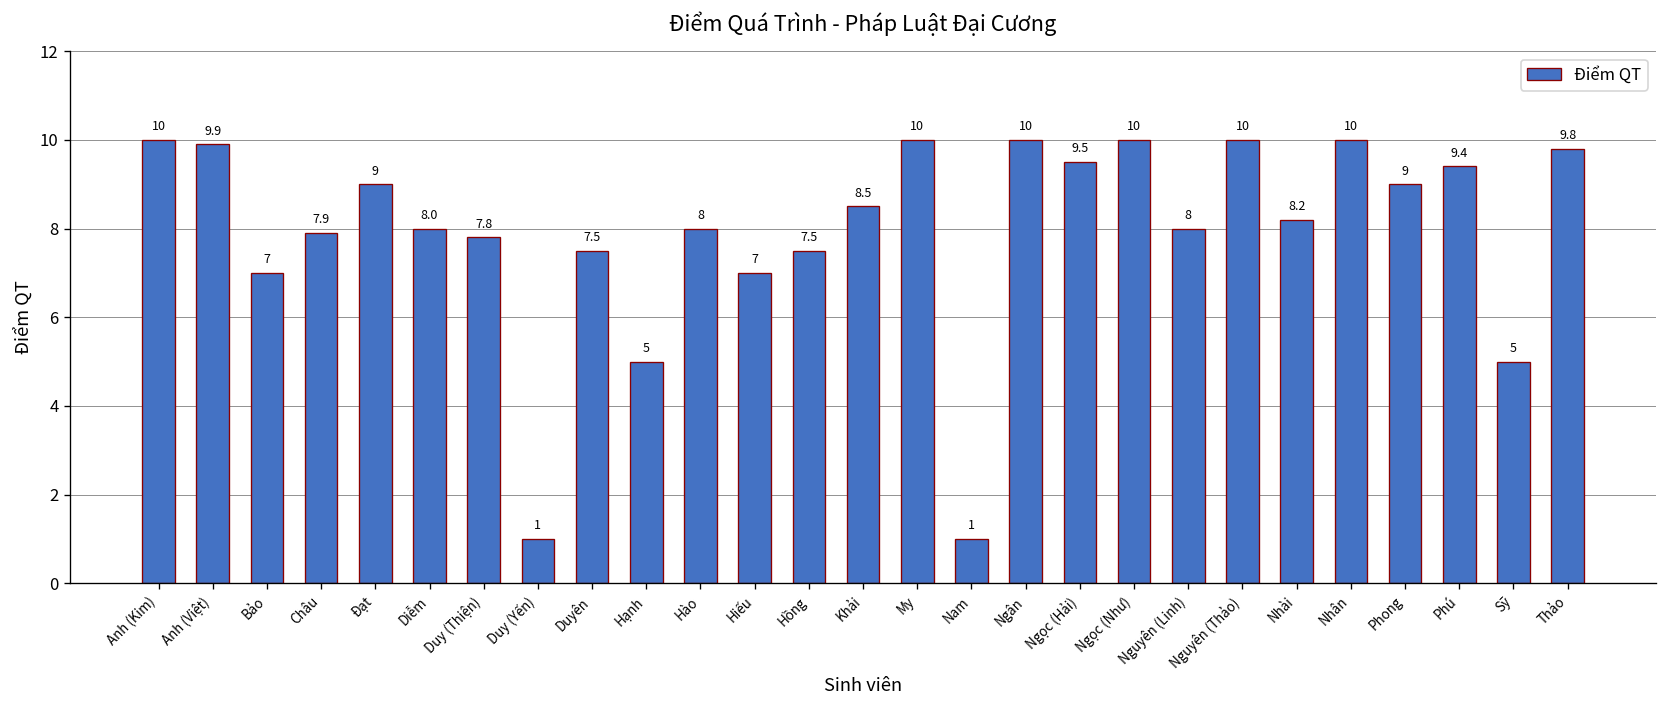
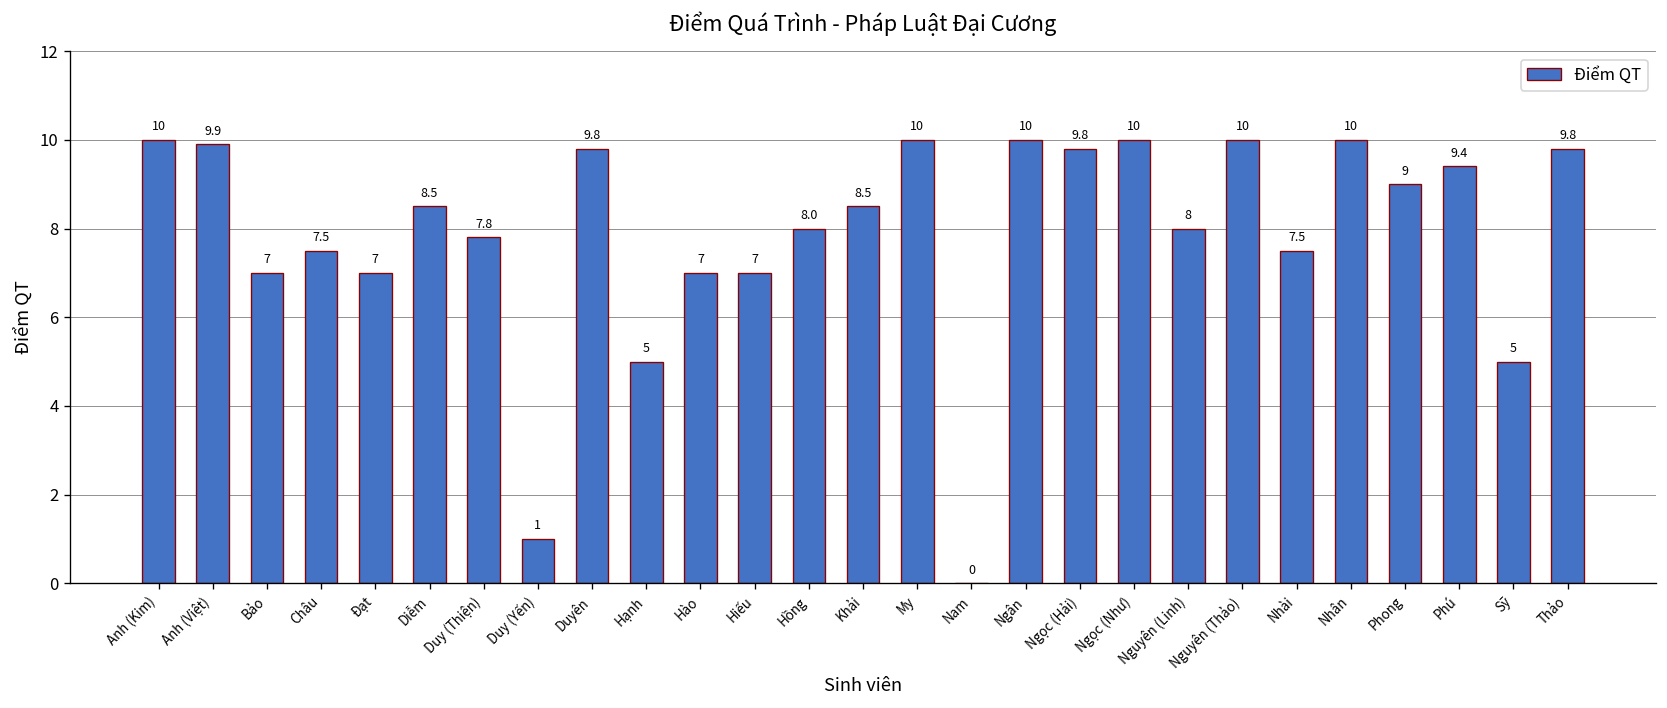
Châu: 7.9 -> 7.5
Đạt: 9 -> 7
Diễm: 8.0 -> 8.5
Duyên: 7.5 -> 9.8
Hào: 8 -> 7
Hồng: 7.5 -> 8.0
Nam: 1 -> 0
Ngọc (Hải): 9.5 -> 9.8
Nhài: 8.2 -> 7.5
